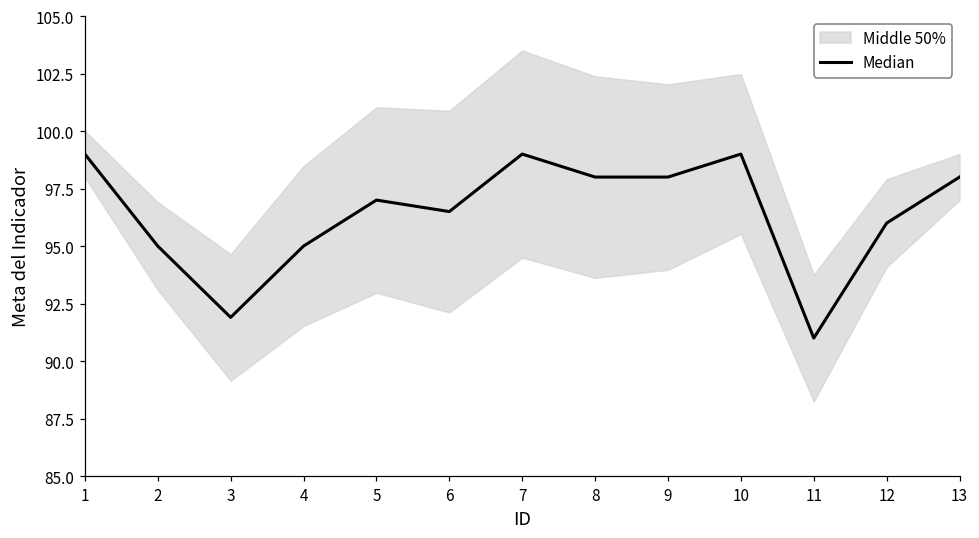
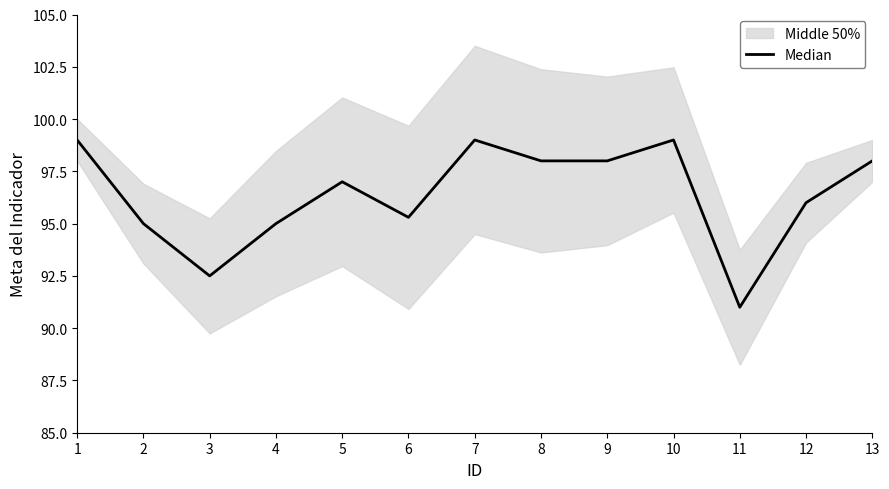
Median, 3: 91.9 -> 92.5
Median, 6: 96.5 -> 95.3
